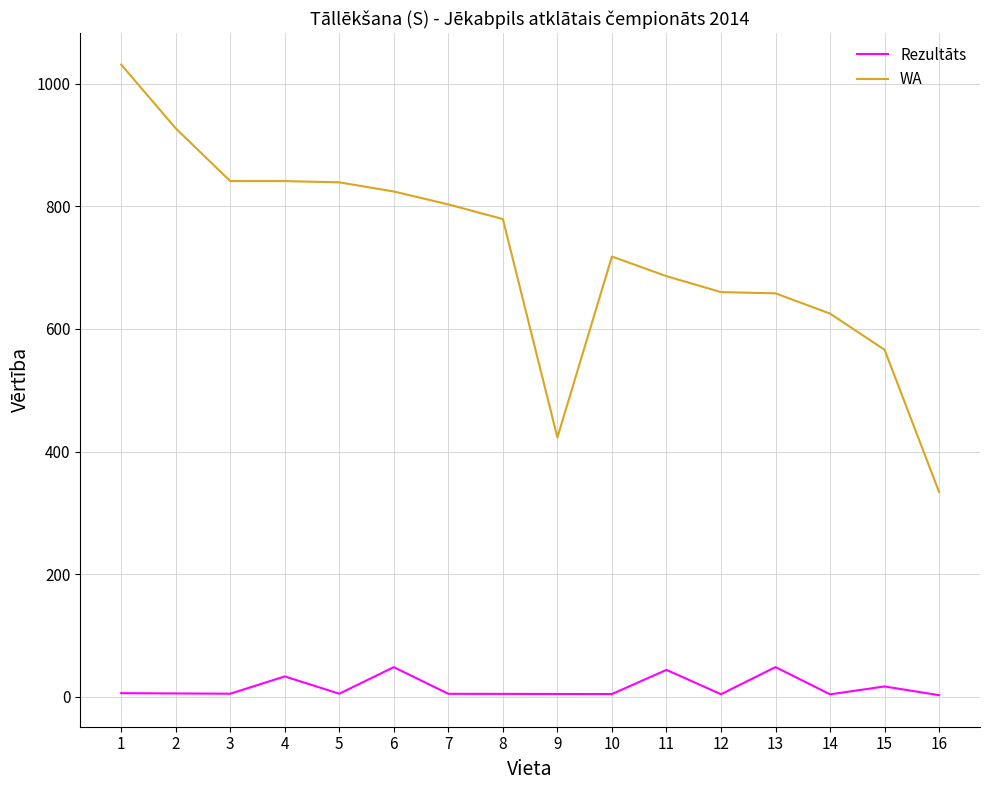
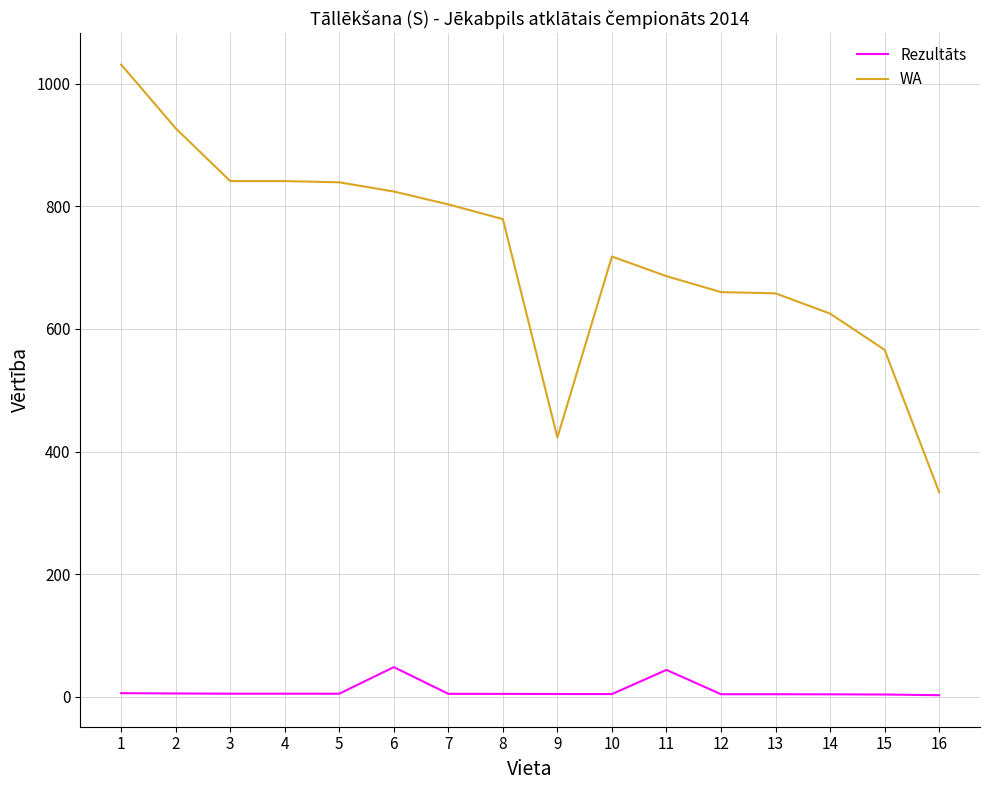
Rezultāts, 4: 30 -> 10
Rezultāts, 13: 50 -> 0
Rezultāts, 15: 20 -> 0
